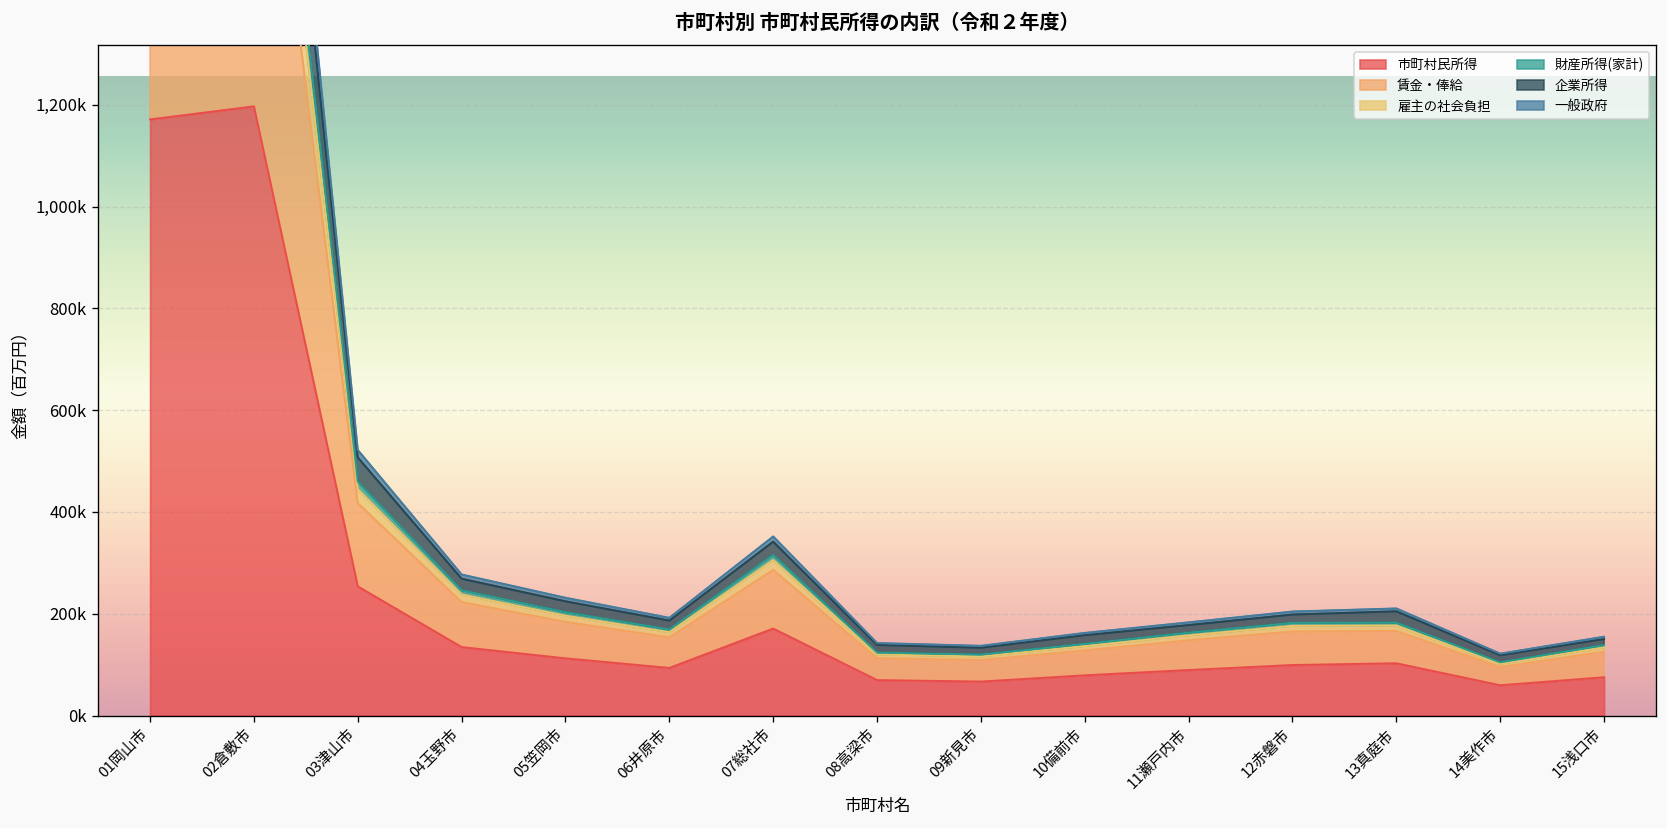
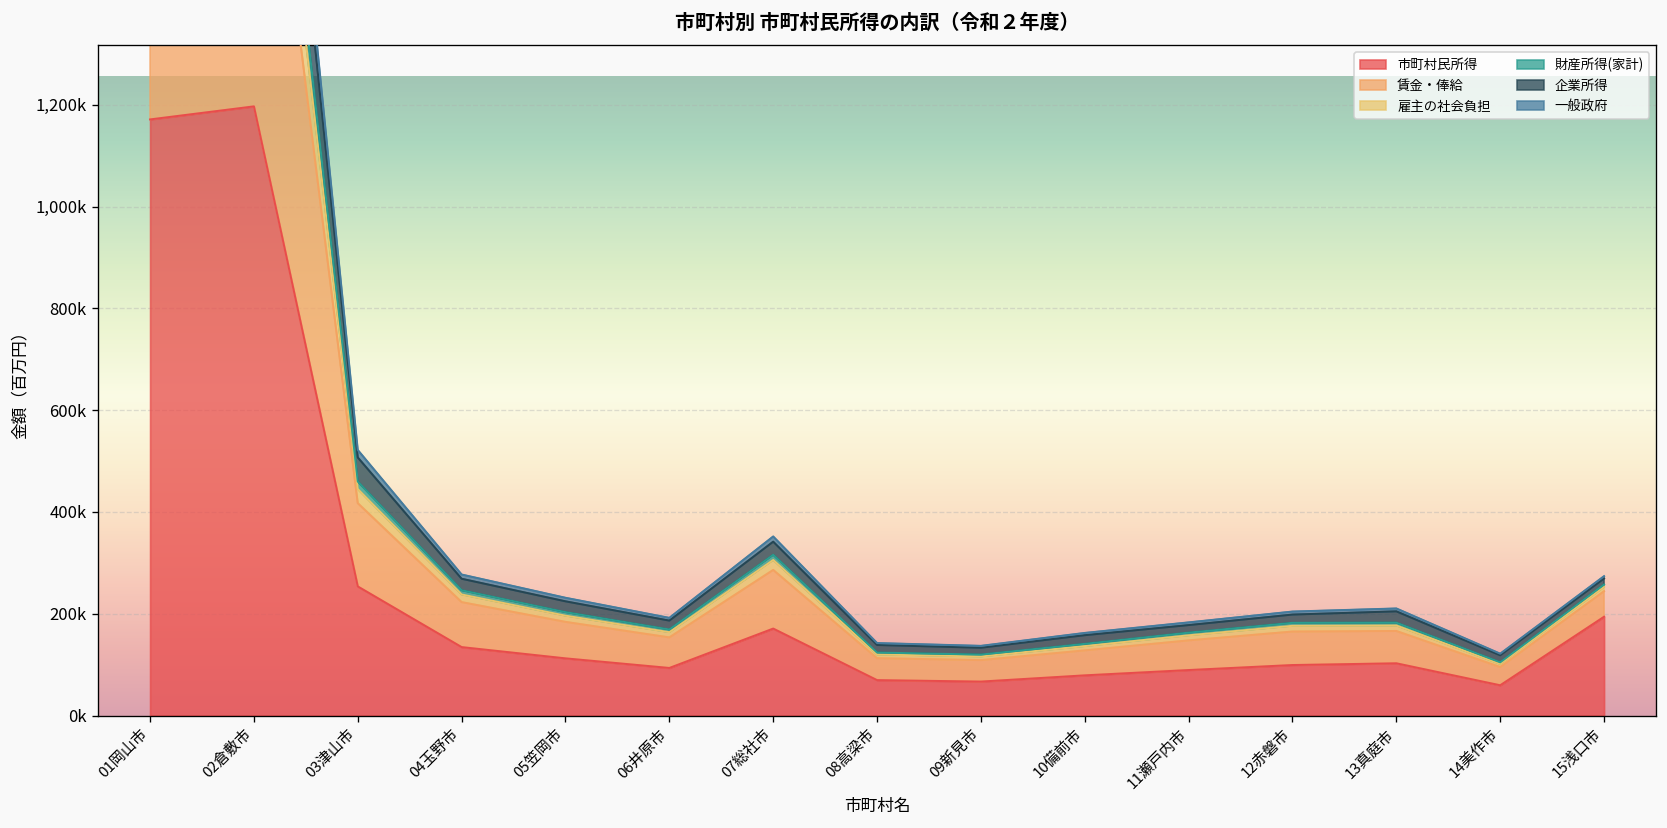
市町村民所得, 15浅口市: 80,000 -> 190,000
